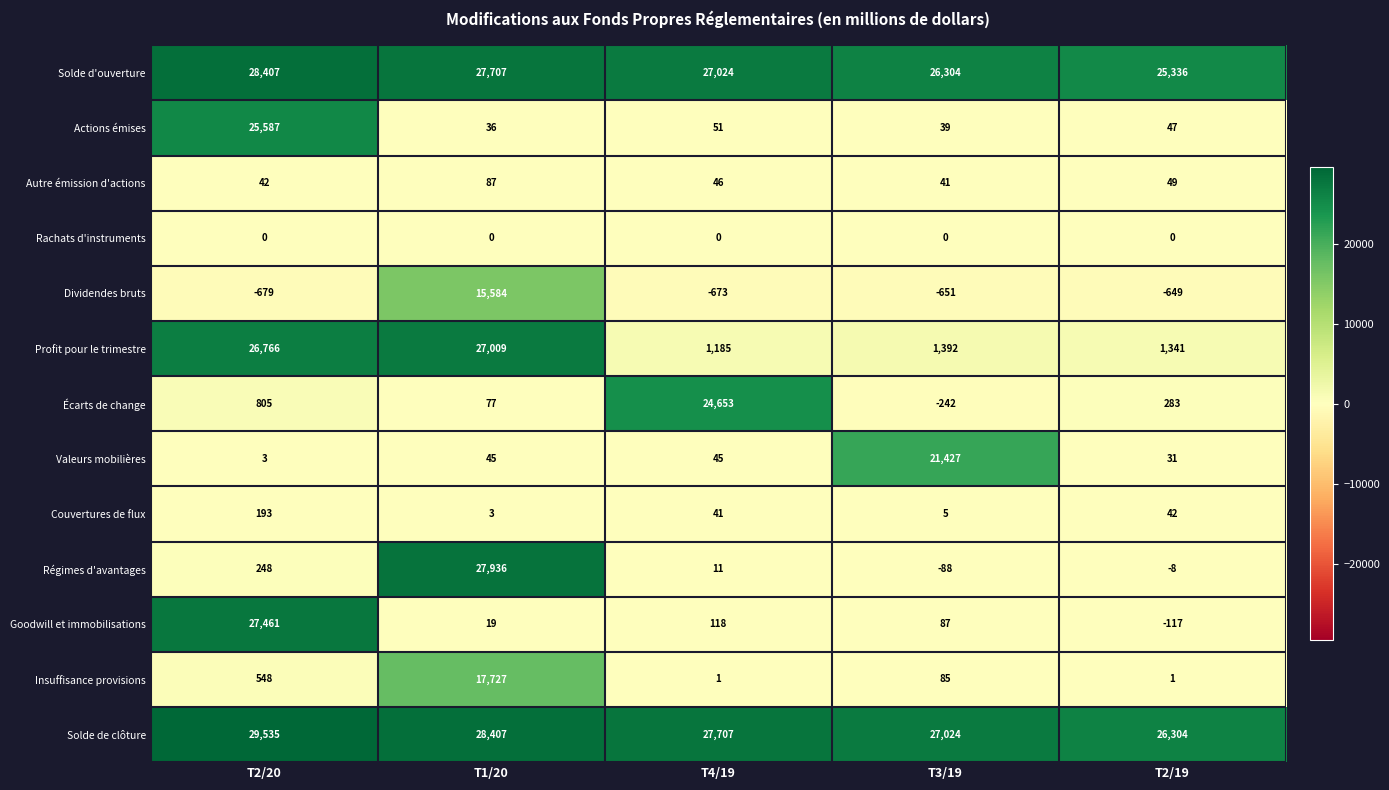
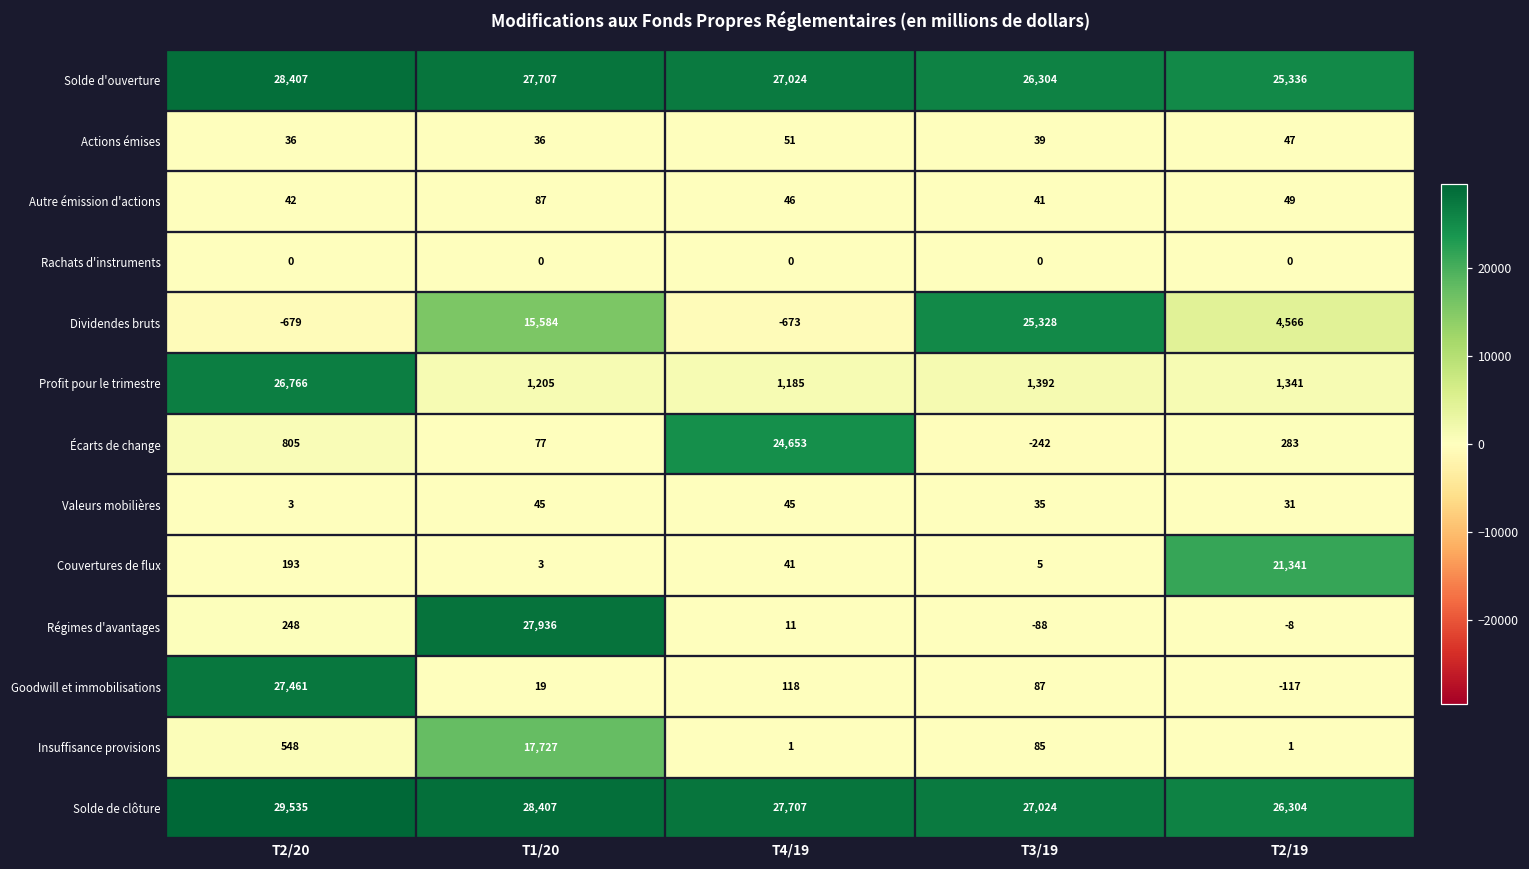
Actions émises, T2/20: 25,587 -> 36
Dividendes bruts, T3/19: -651 -> 25,328
Dividendes bruts, T2/19: -649 -> 4,566
Profit pour le trimestre, T1/20: 27,009 -> 1,205
Valeurs mobilières, T3/19: 21,427 -> 35
Couvertures de flux, T2/19: 42 -> 21,341
